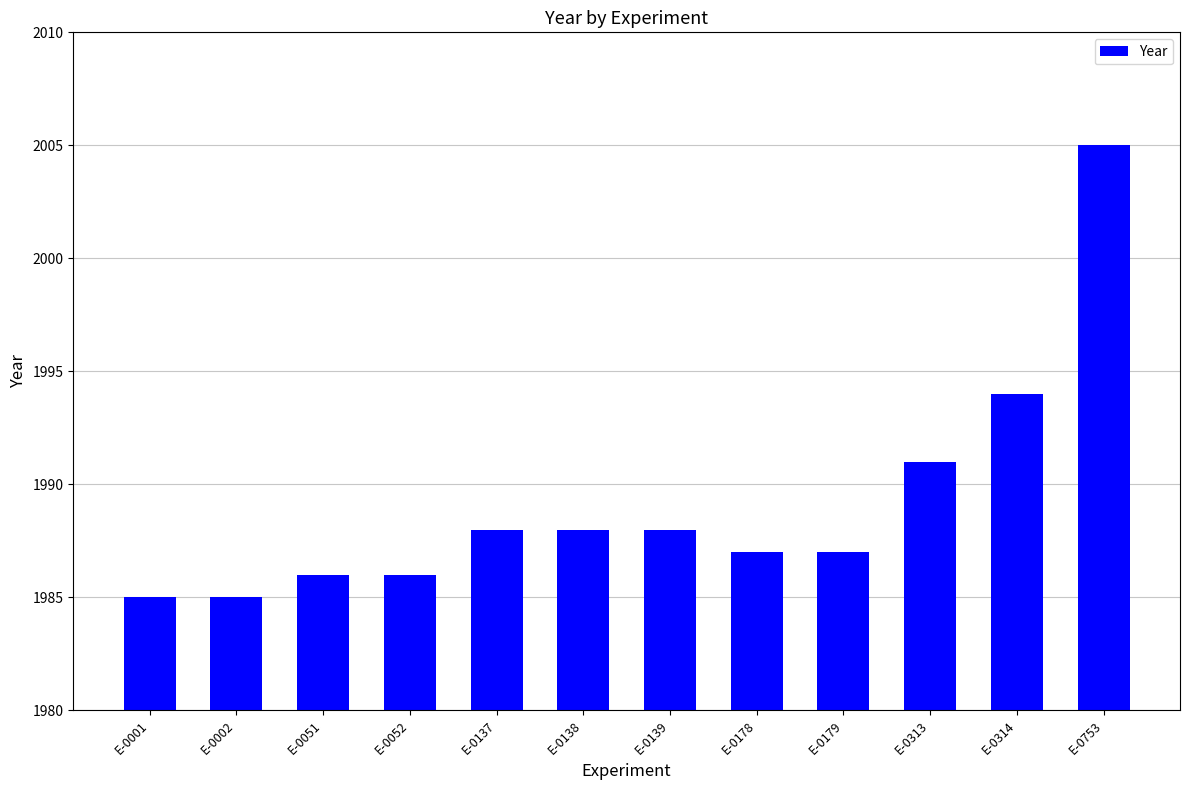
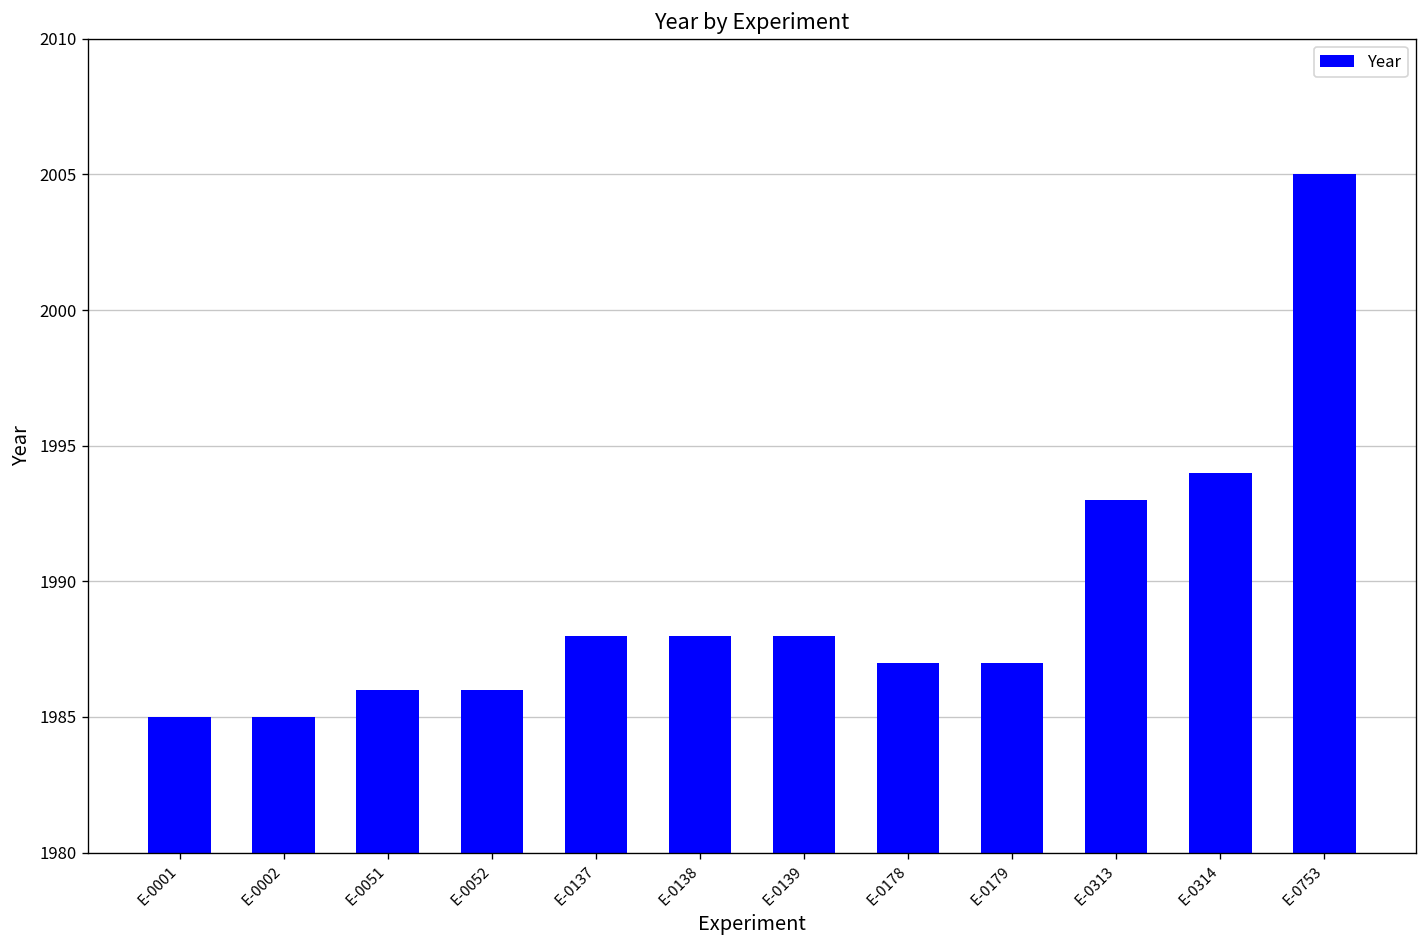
E-0313: 1991 -> 1993
